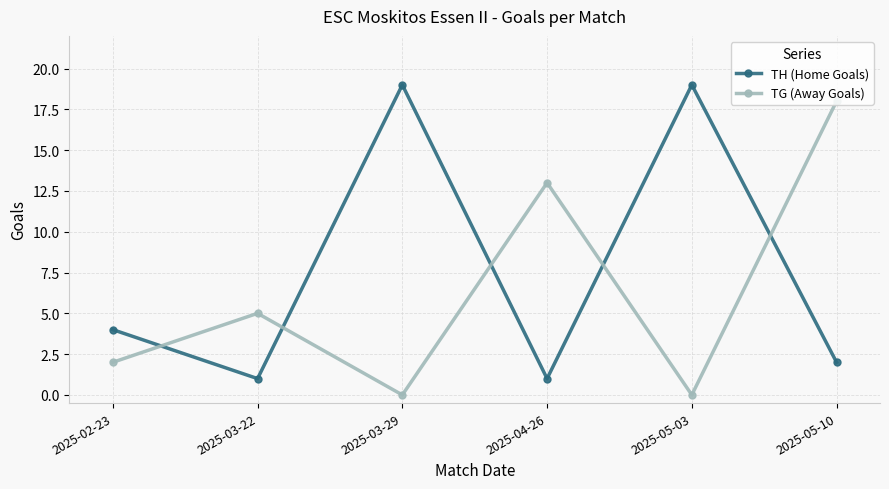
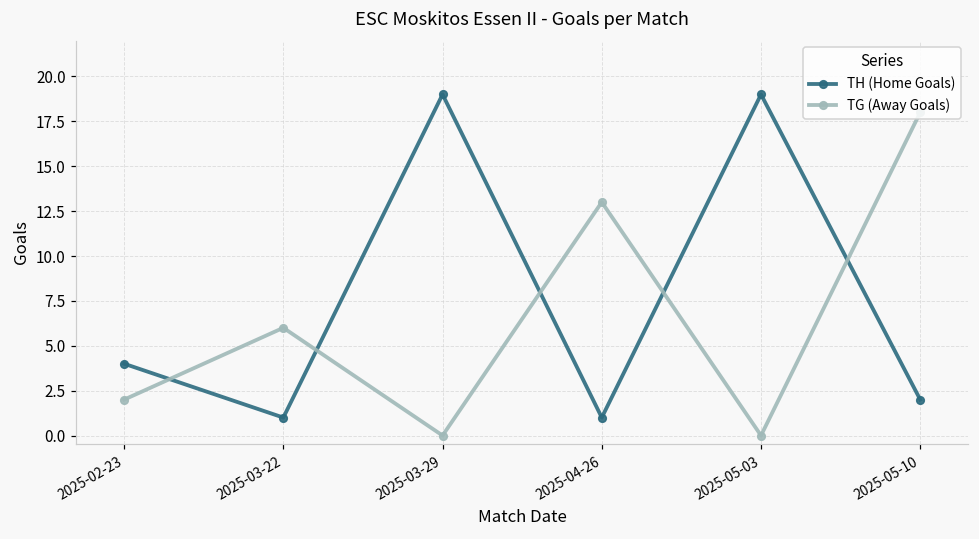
TG (Away Goals), 2025-03-22: 5 -> 6
